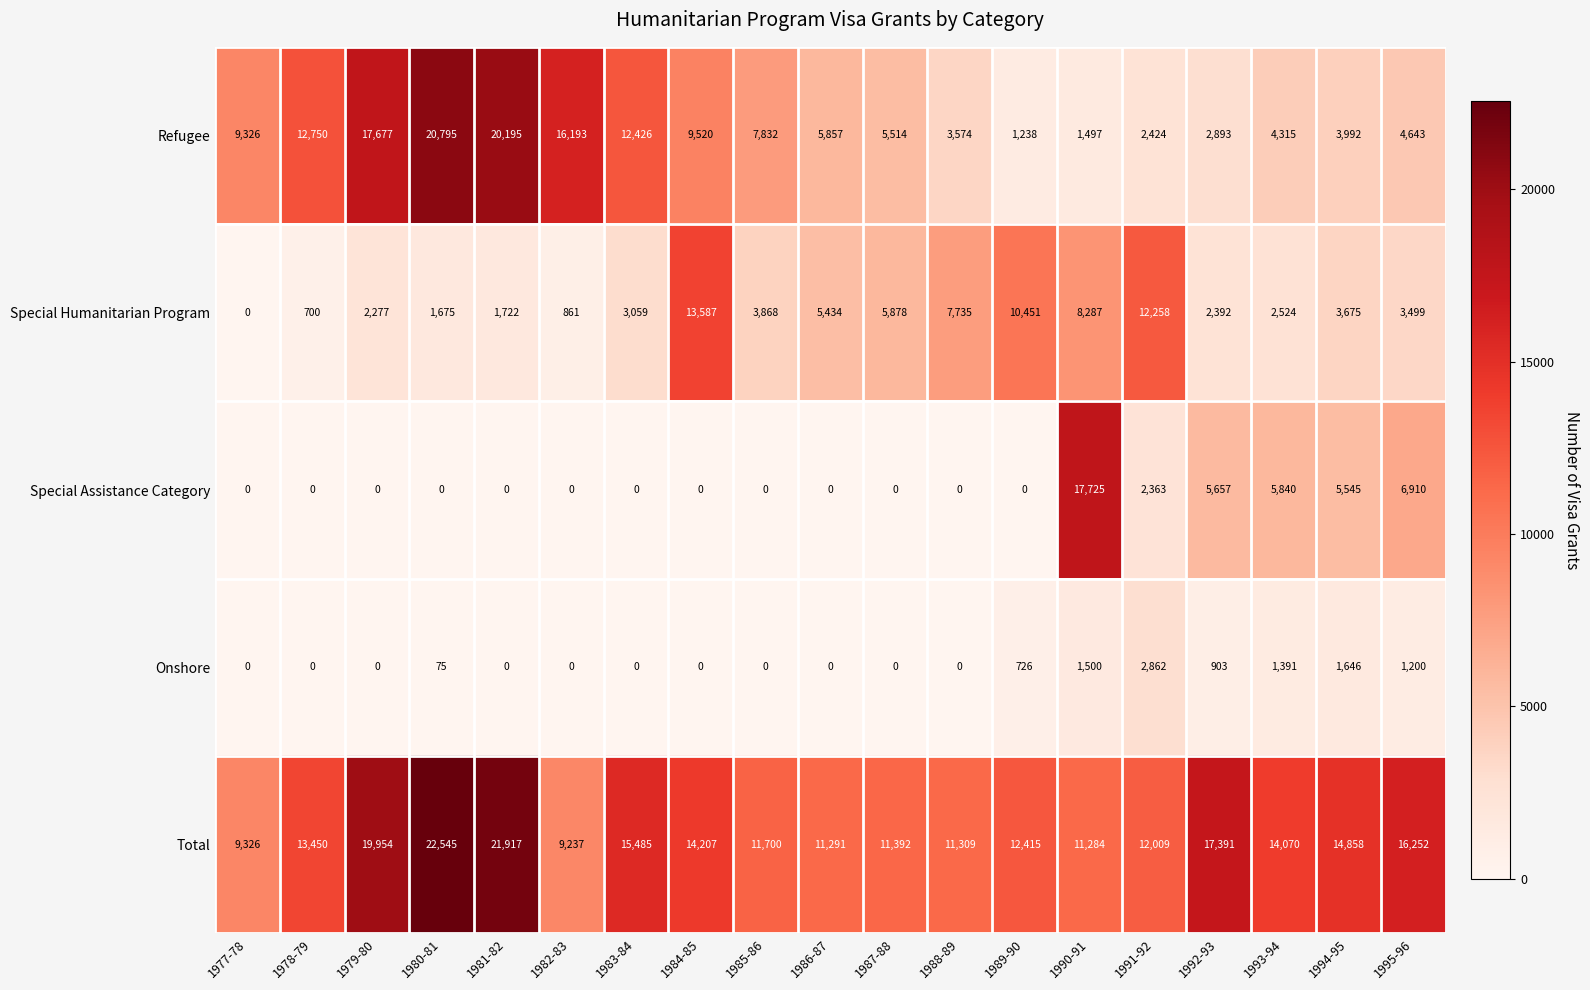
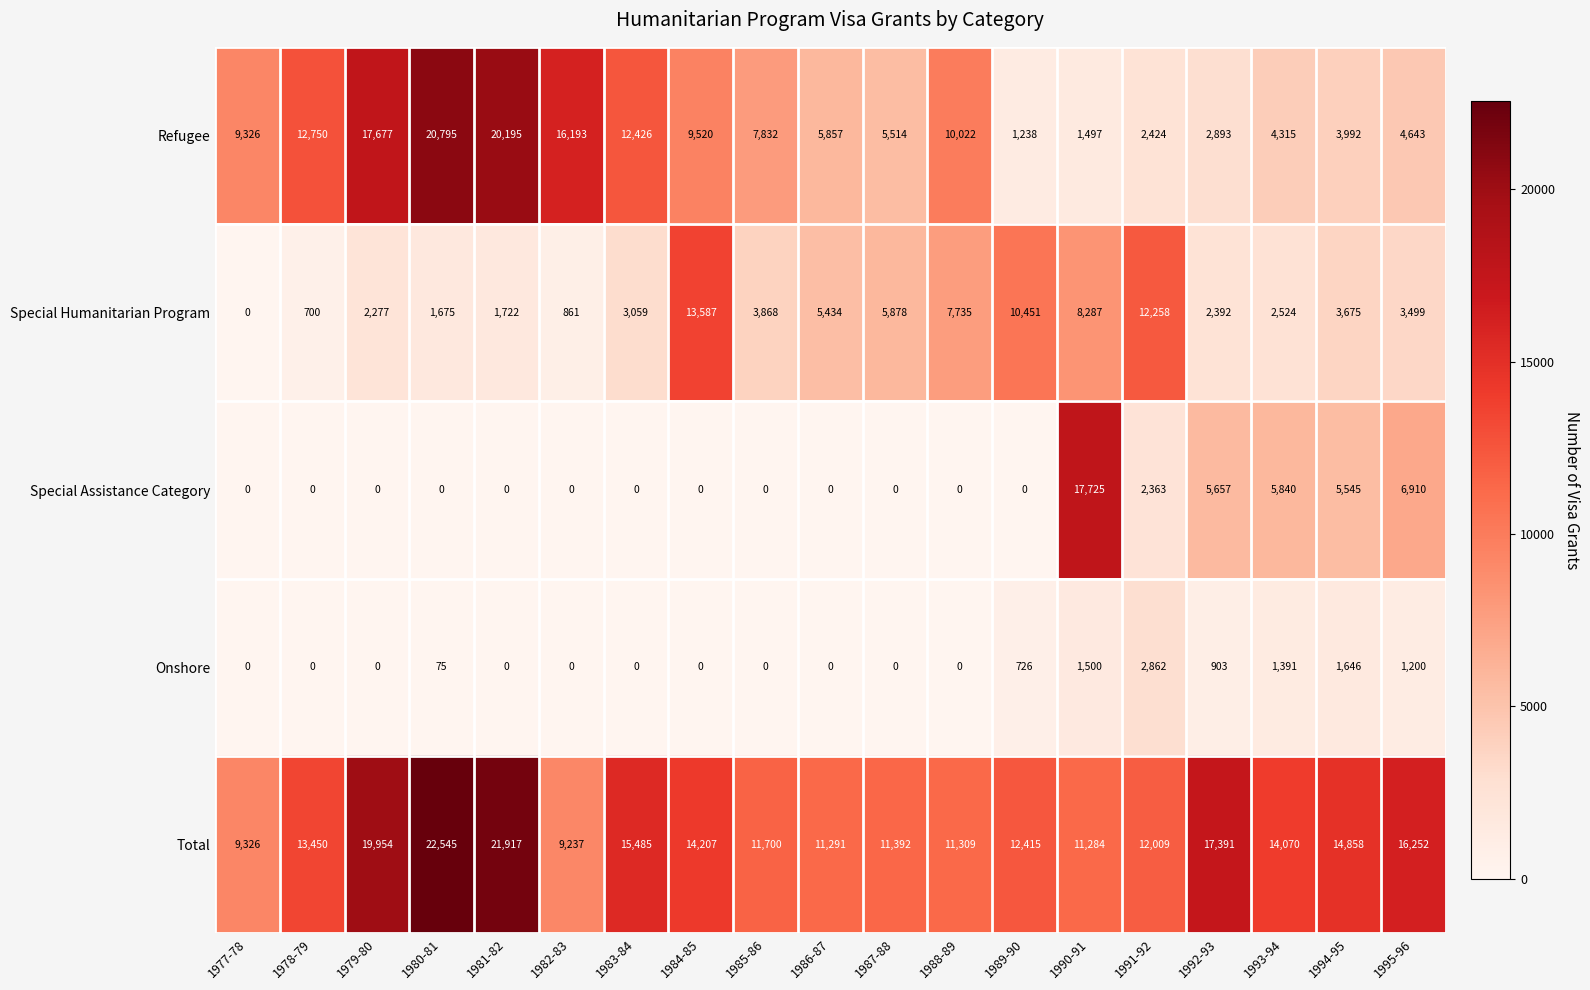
Refugee, 1988-89: 3,574 -> 10,022
